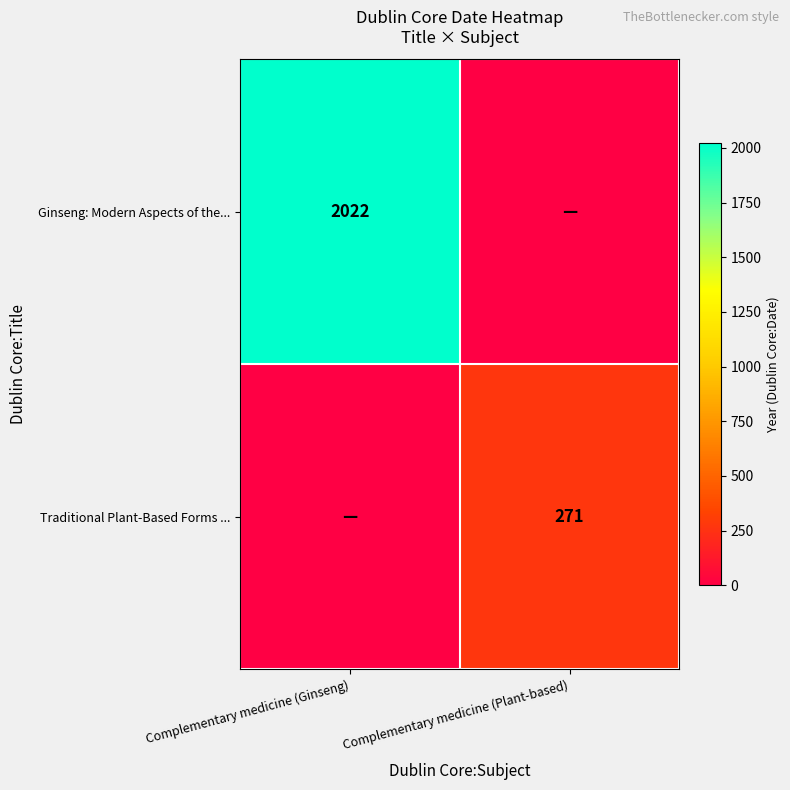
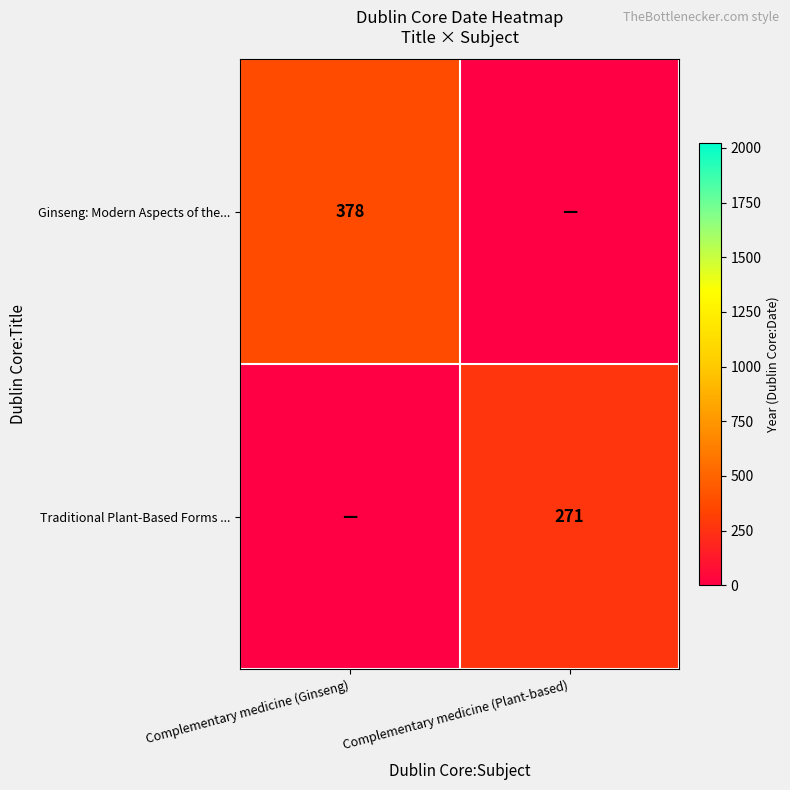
Ginseng: Modern Aspects of the..., Complementary medicine (Ginseng): 2022 -> 378
